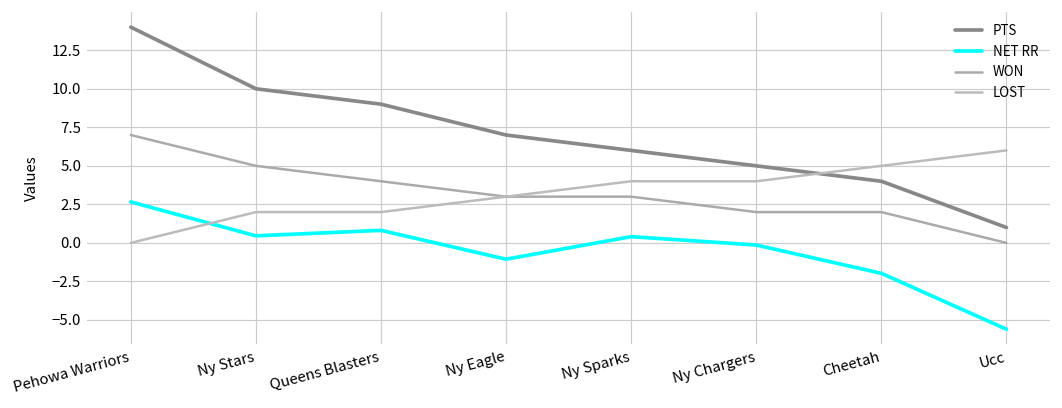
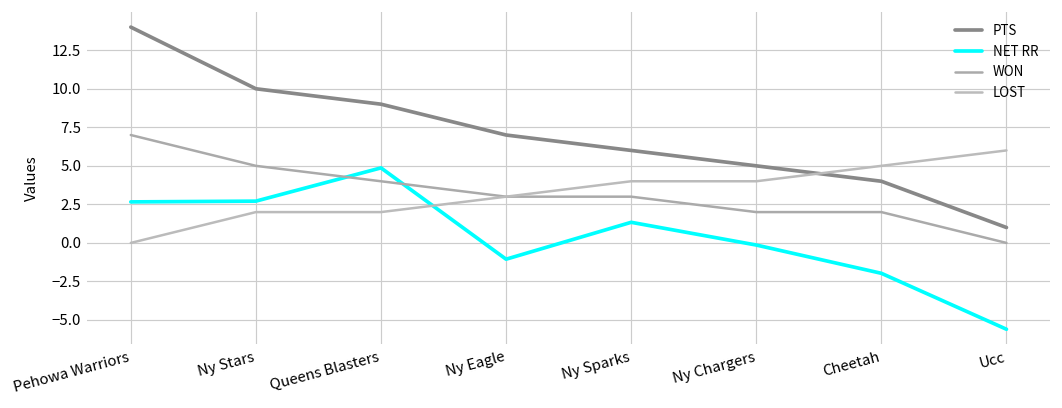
NET RR, Ny Stars: 0.5 -> 2.7
NET RR, Queens Blasters: 0.8 -> 4.9
NET RR, Ny Sparks: 0.4 -> 1.3
